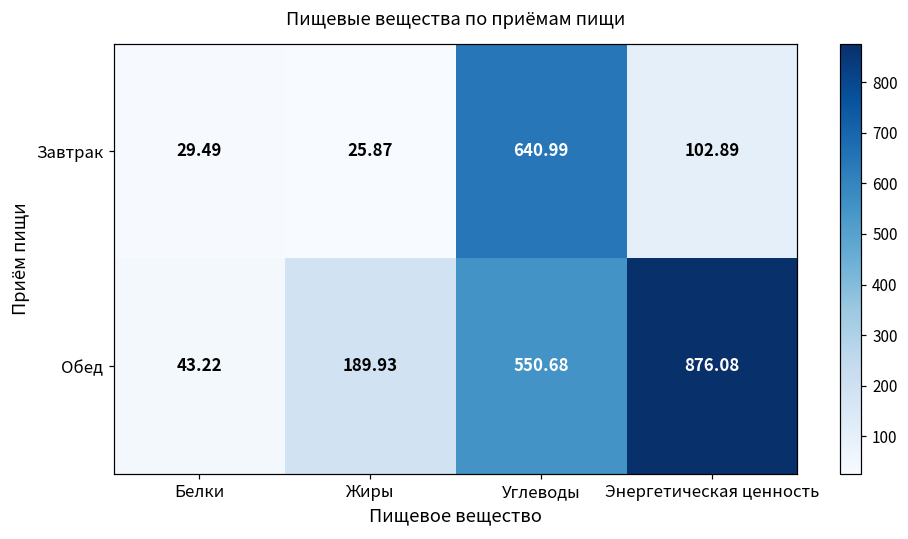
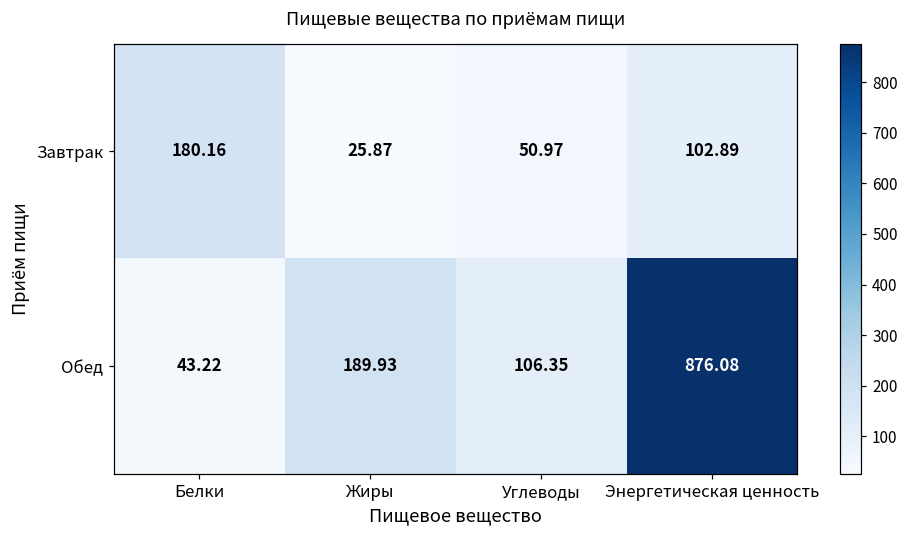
Завтрак, Белки: 29.49 -> 180.16
Завтрак, Углеводы: 640.99 -> 50.97
Обед, Углеводы: 550.68 -> 106.35
